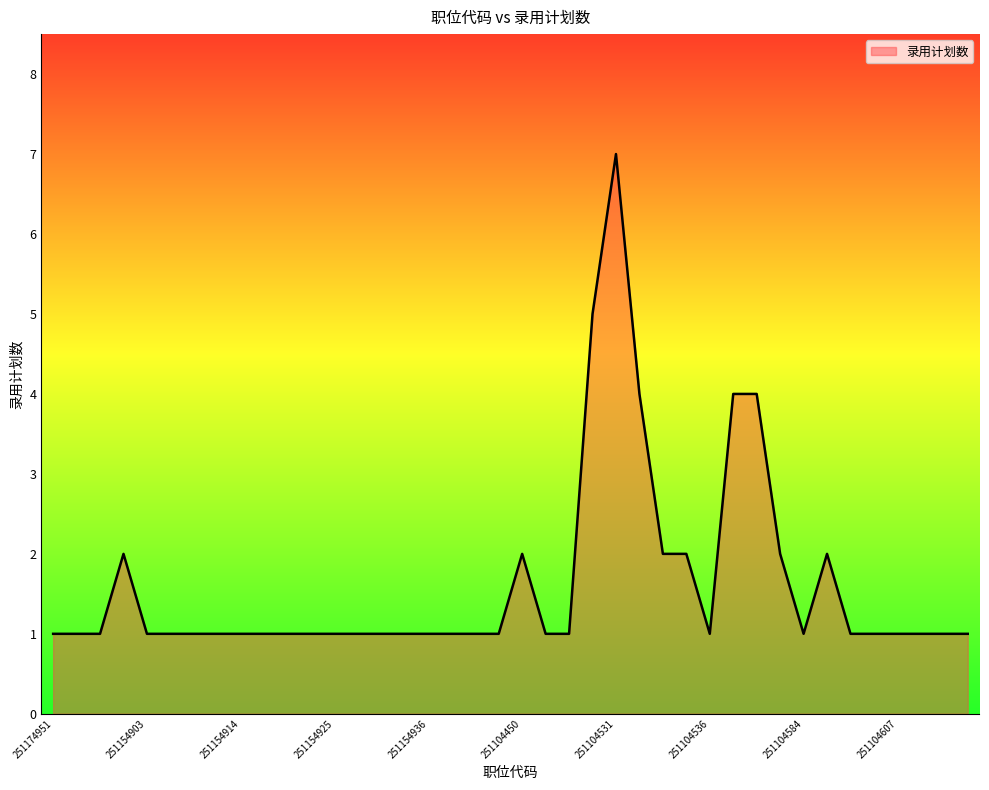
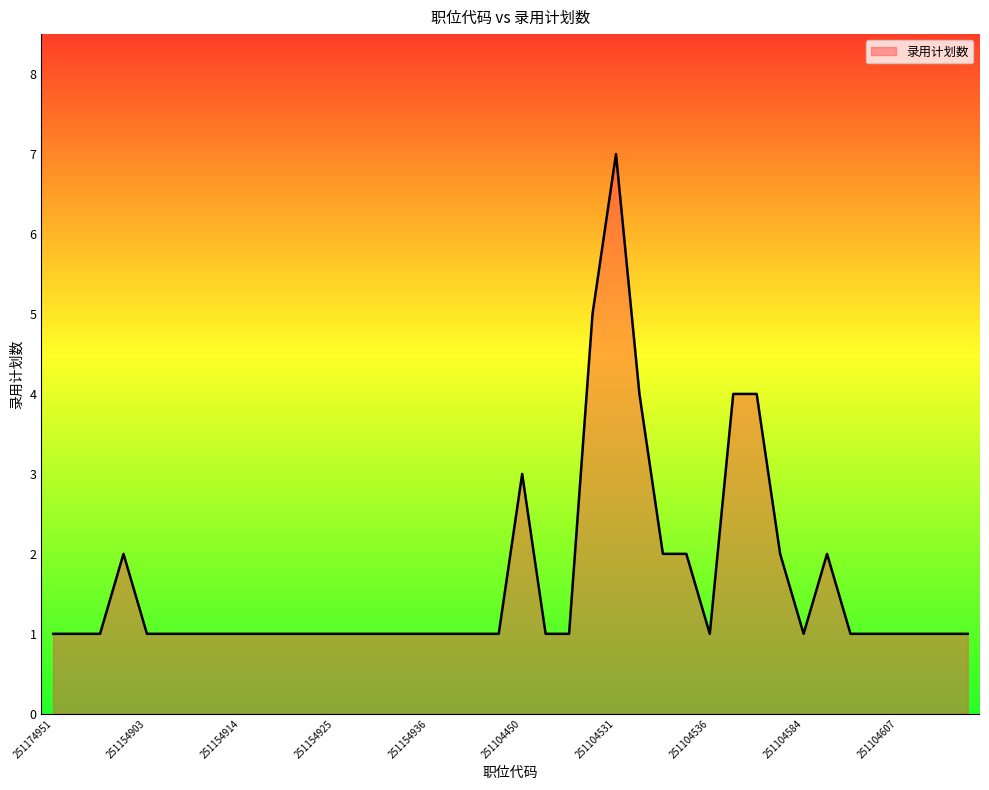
251104450: 2 -> 3
